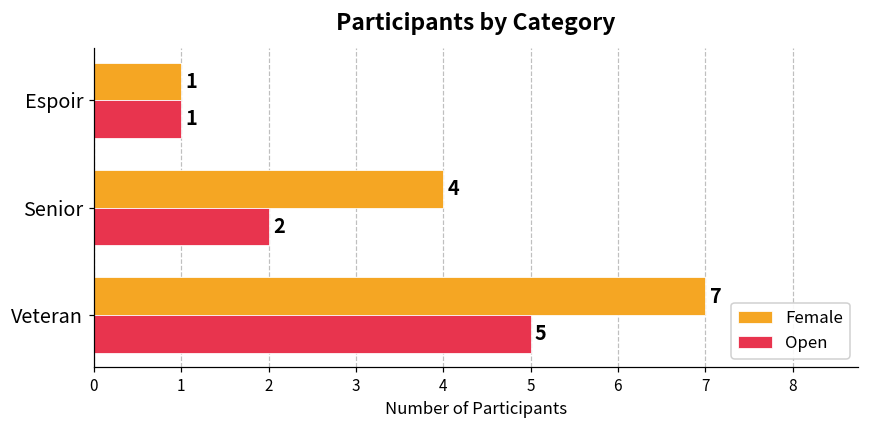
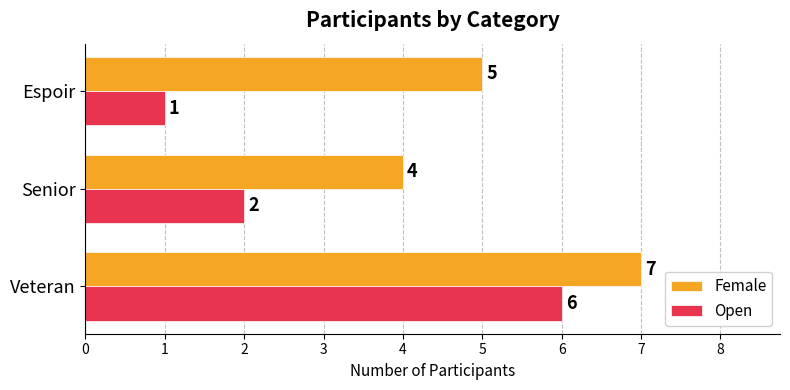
Female, Espoir: 1 -> 5
Open, Veteran: 5 -> 6
